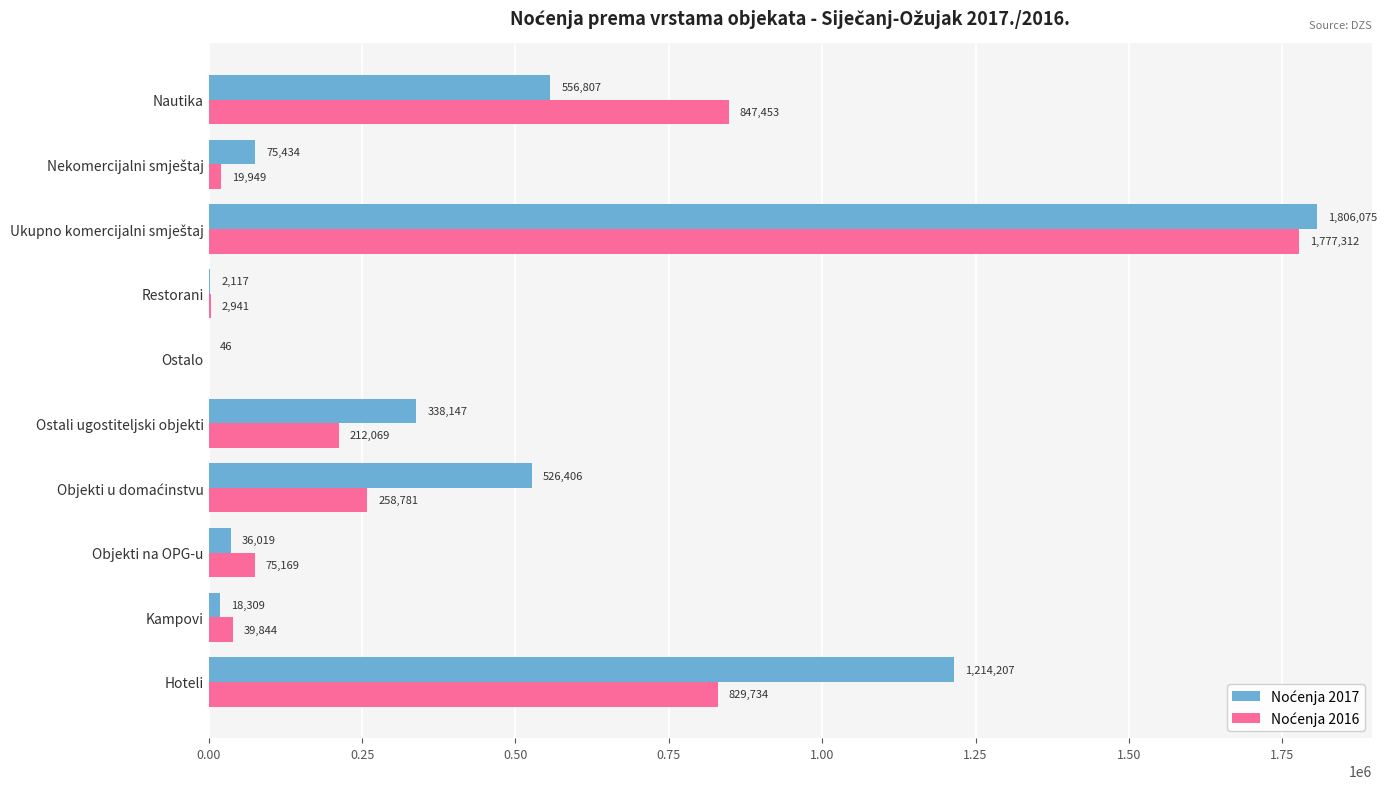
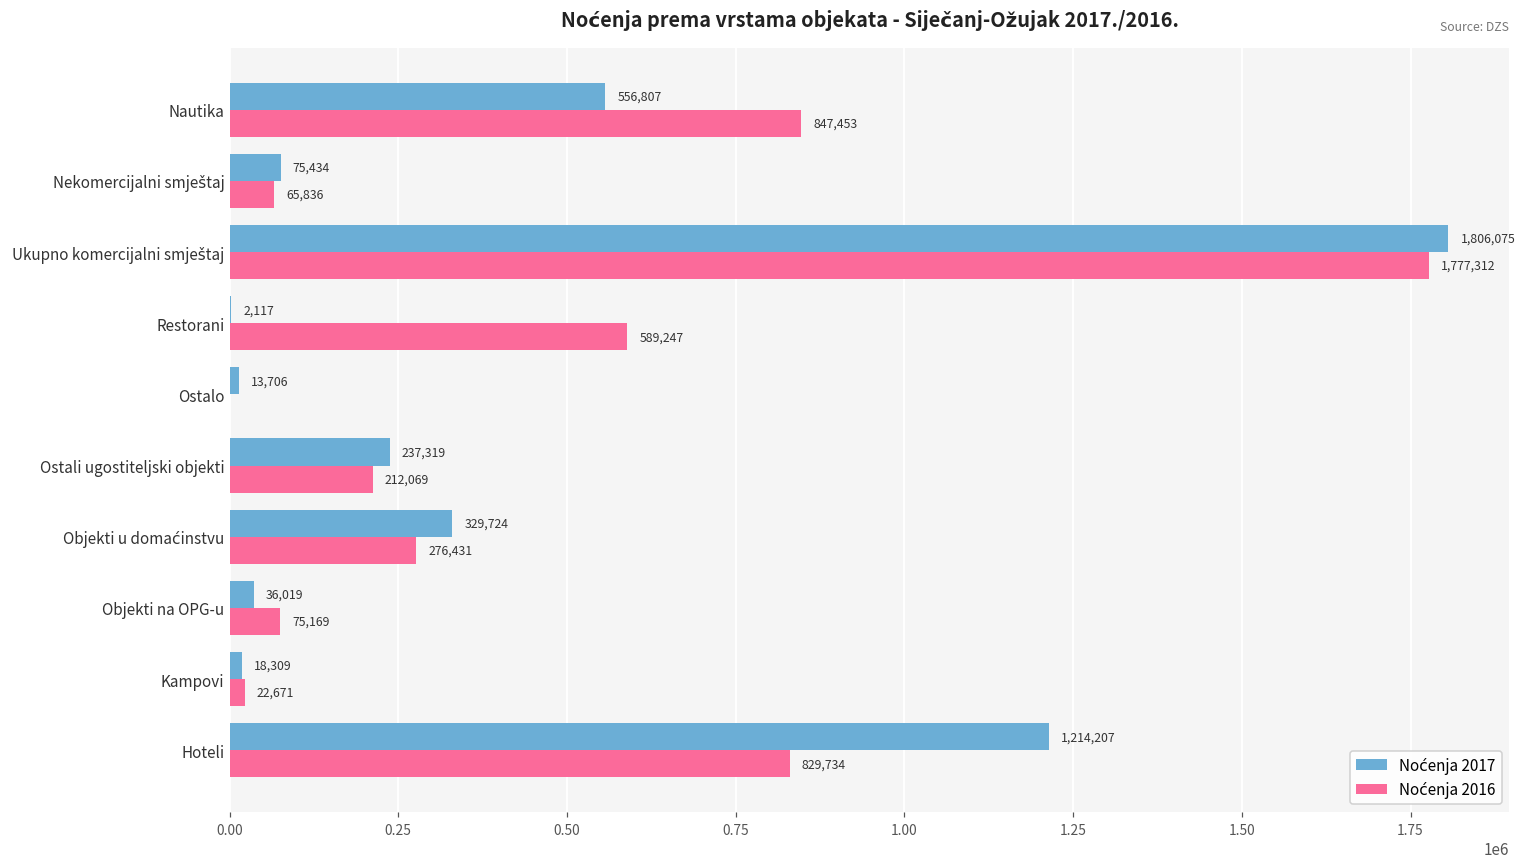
Noćenja 2016, Nekomercijalni smještaj: 19,949 -> 65,836
Noćenja 2016, Restorani: 2,941 -> 589,247
Noćenja 2017, Ostalo: 46 -> 13,706
Noćenja 2017, Ostali ugostiteljski objekti: 338,147 -> 237,319
Noćenja 2017, Objekti u domaćinstvu: 526,406 -> 329,724
Noćenja 2016, Objekti u domaćinstvu: 258,781 -> 276,431
Noćenja 2016, Kampovi: 39,844 -> 22,671
